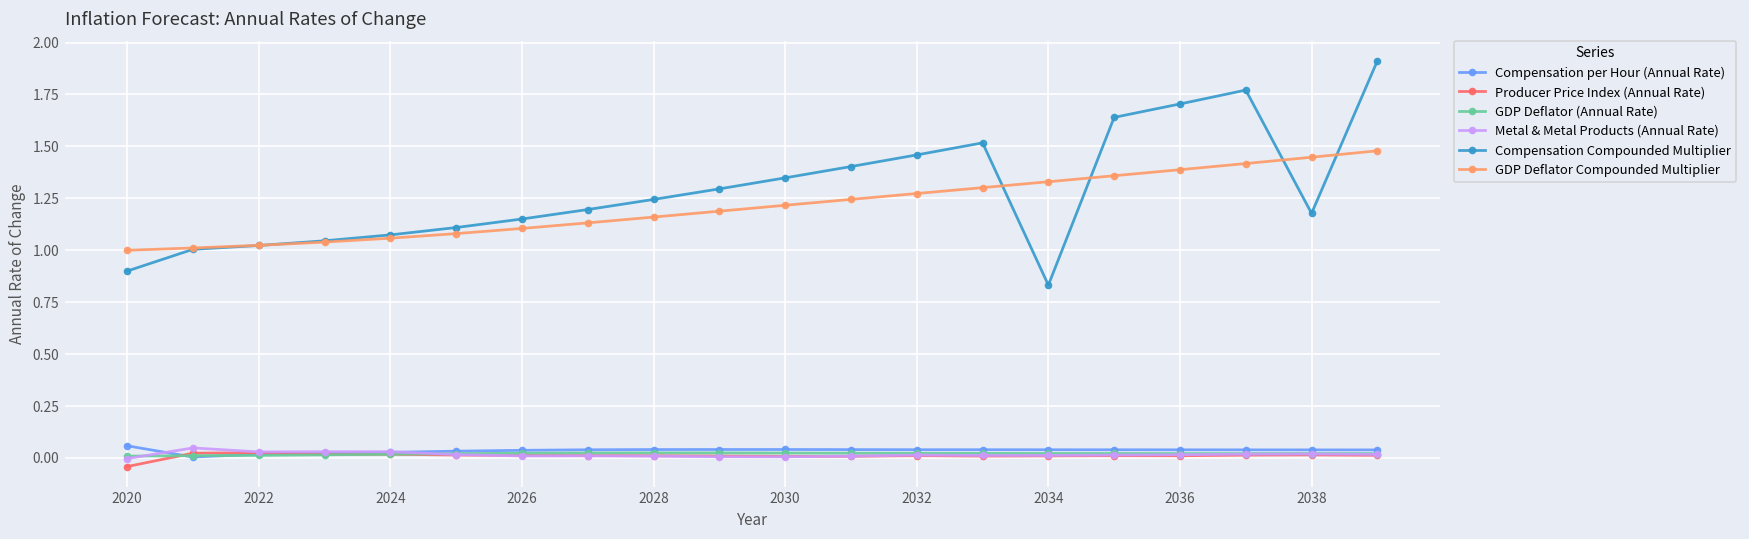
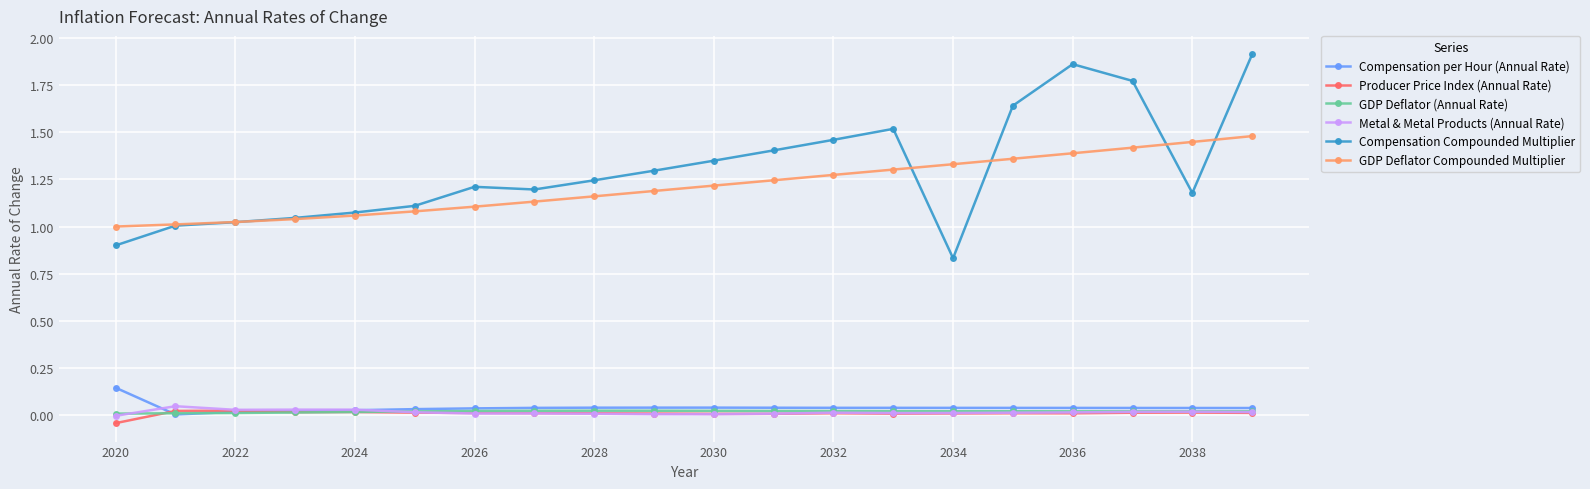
Compensation per Hour (Annual Rate), 2020: 0.06 -> 0.15
Compensation Compounded Multiplier, 2026: 1.15 -> 1.21
Compensation Compounded Multiplier, 2036: 1.70 -> 1.86
